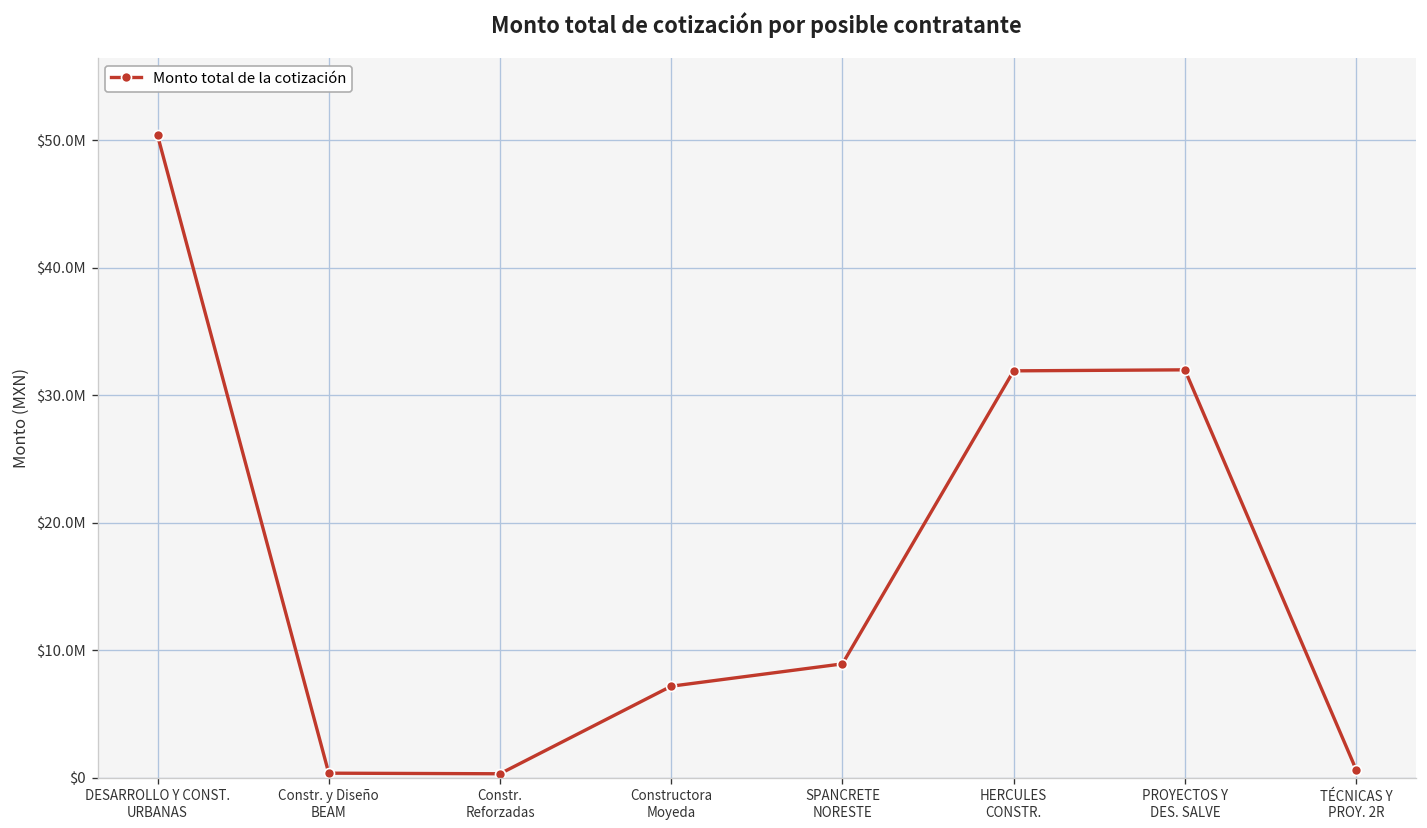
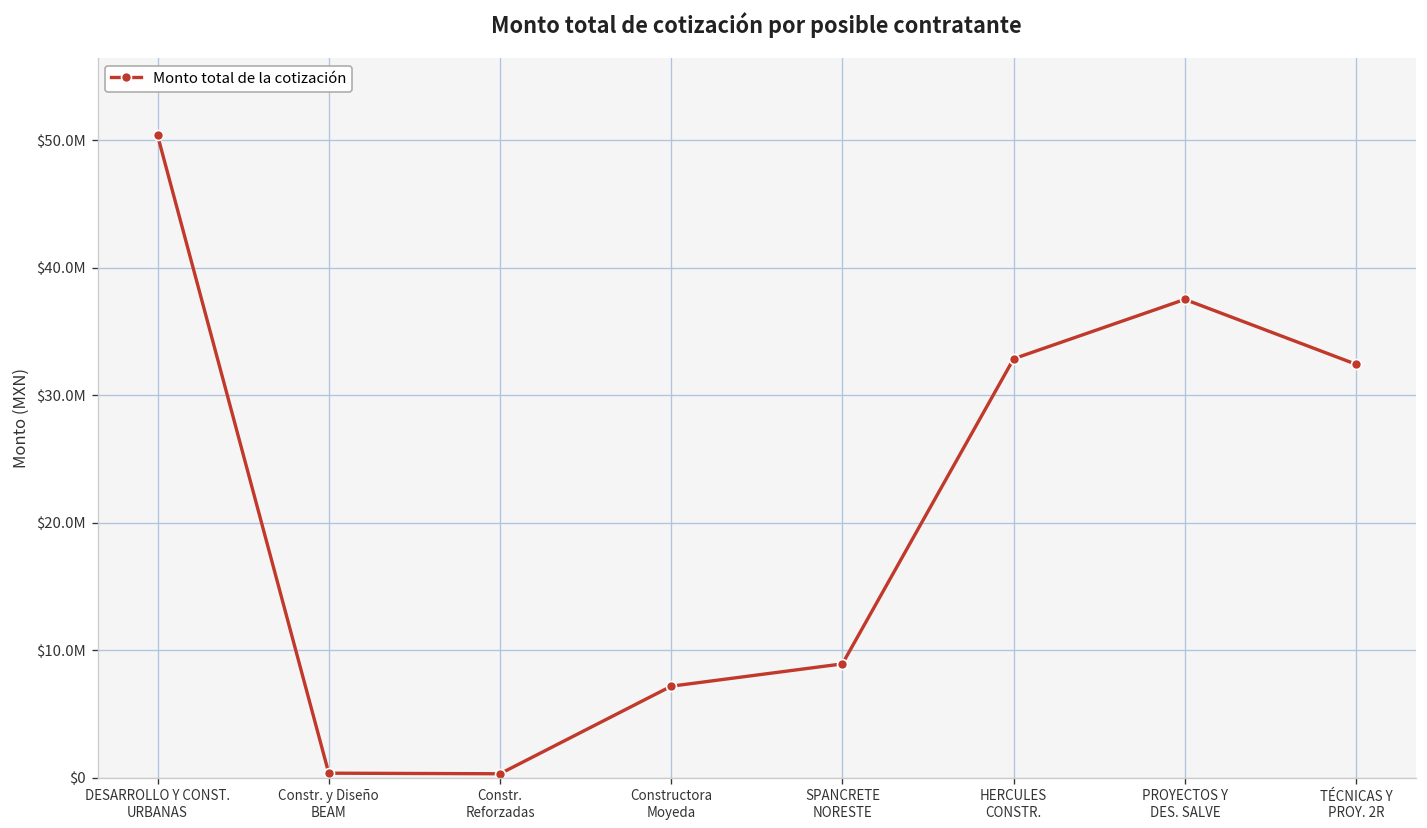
HERCULES CONSTR.: $31900000 -> $32900000
PROYECTOS Y DES. SALVE: $32000000 -> $37500000
TÉCNICAS Y PROY. 2R: $600000 -> $32400000
